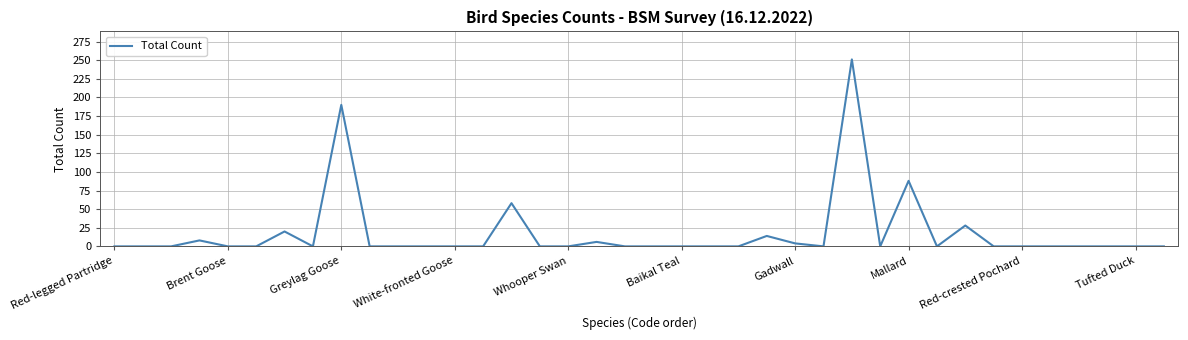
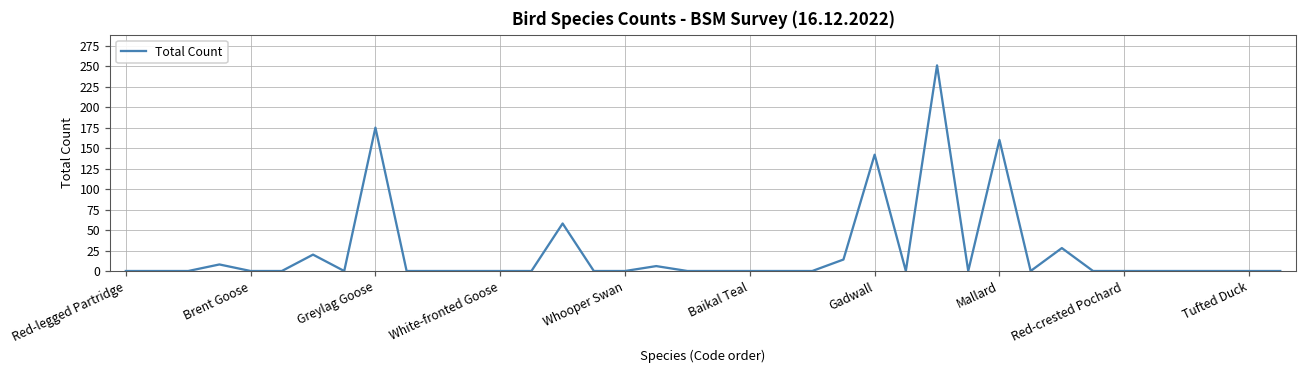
Greylag Goose: 190 -> 180
Gadwall: 0 -> 140
Mallard: 90 -> 160
